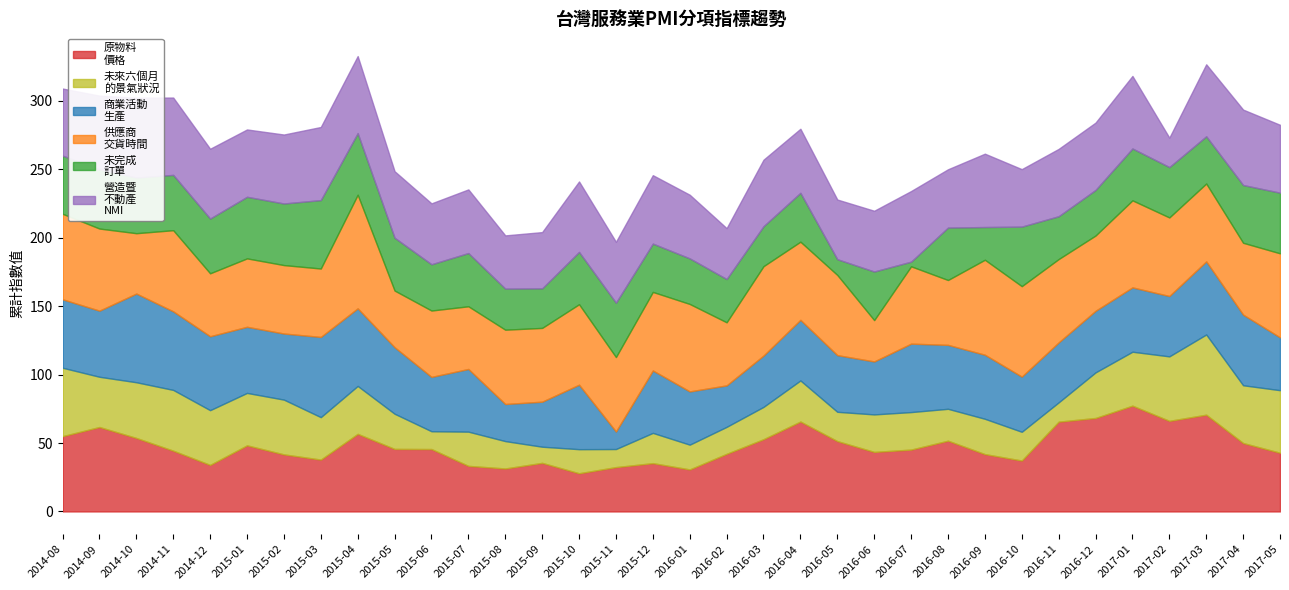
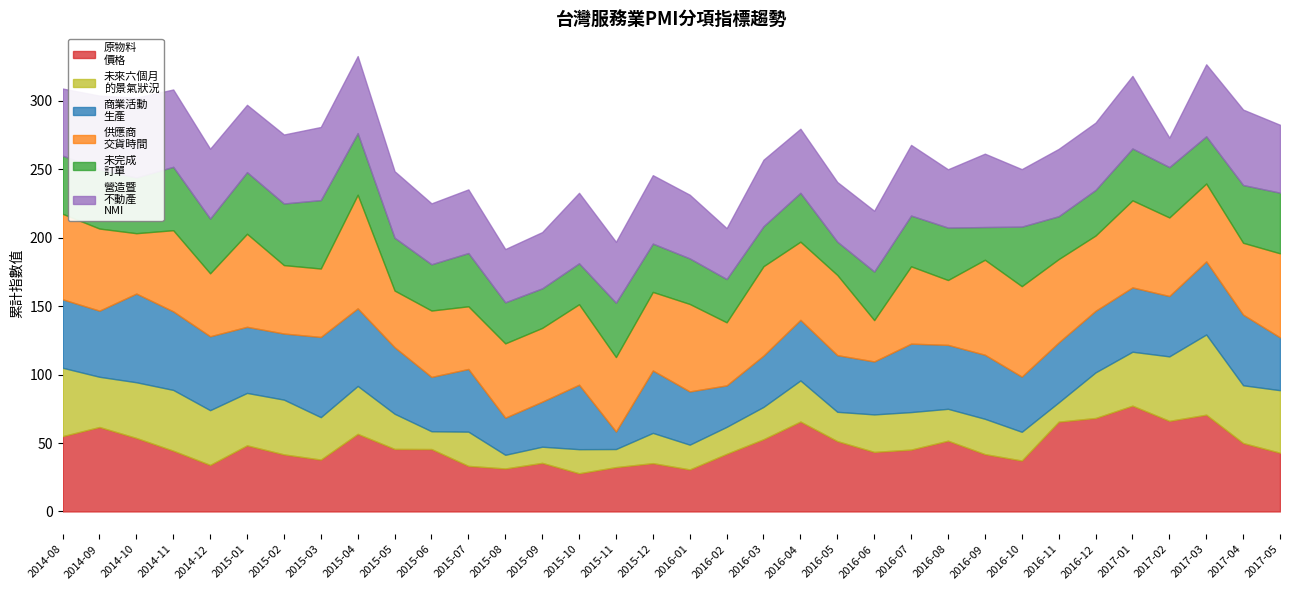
未完成 訂單, 2014-11: 40 -> 46
供應商 交貨時間, 2015-01: 50 -> 68
未來六個月 的景氣狀況, 2015-08: 20 -> 10
未完成 訂單, 2015-10: 38 -> 30
未完成 訂單, 2016-05: 12 -> 24
未完成 訂單, 2016-07: 3 -> 37
